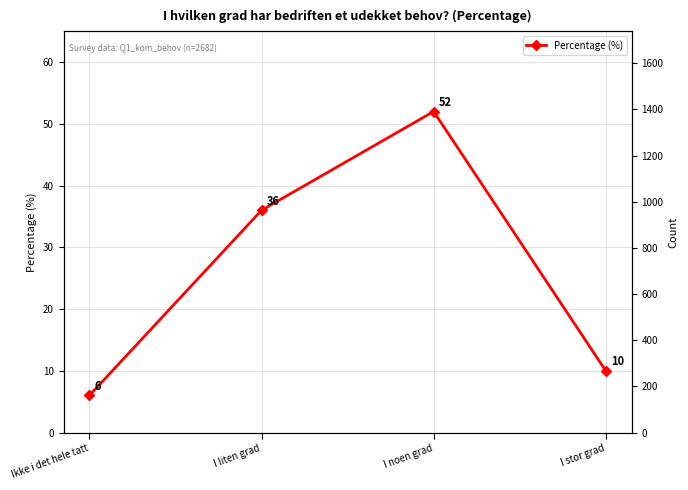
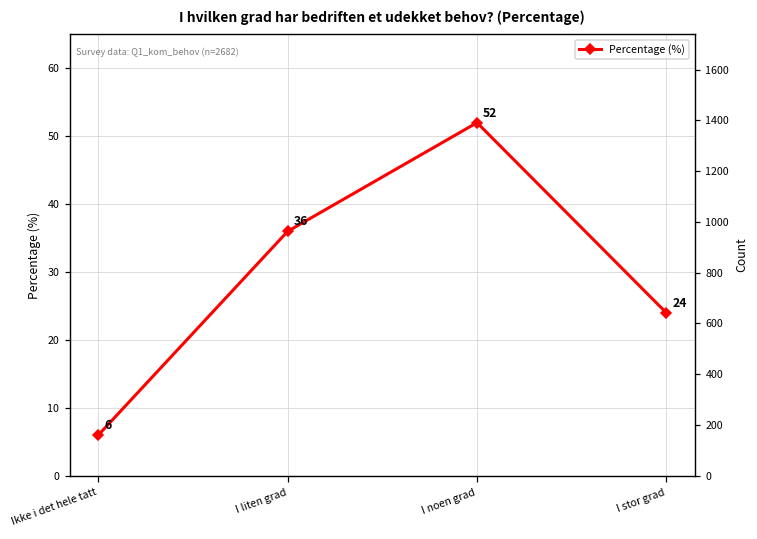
I stor grad: 10 -> 24
